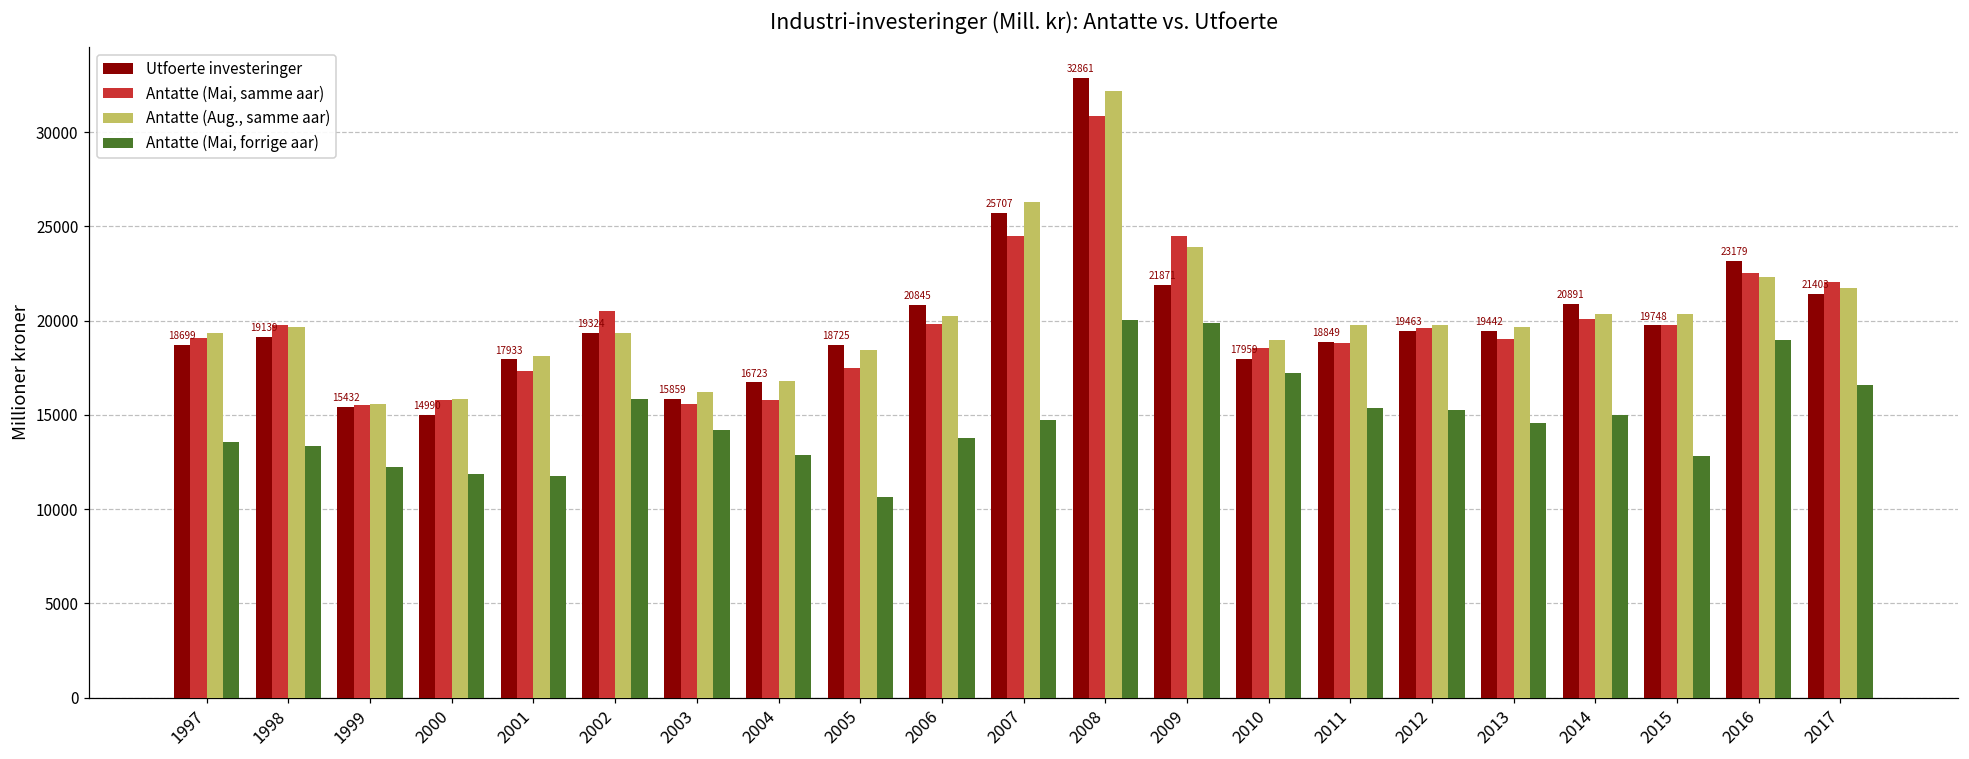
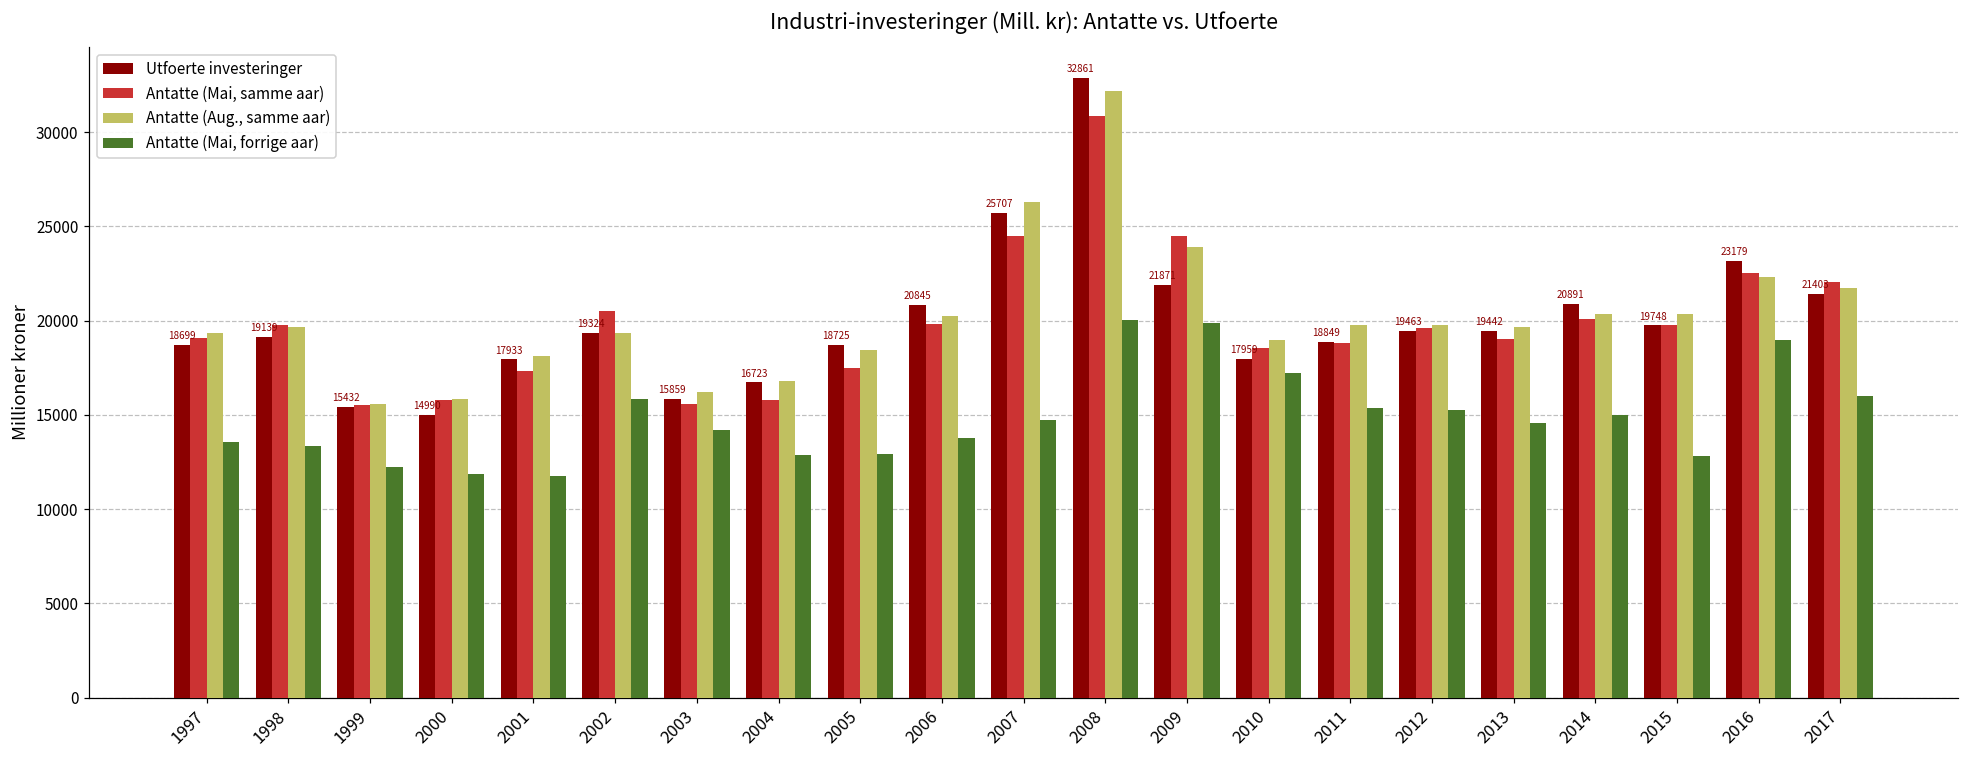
Antatte (Mai, forrige aar), 2005: 10600 -> 12900
Antatte (Mai, forrige aar), 2017: 16600 -> 16000
